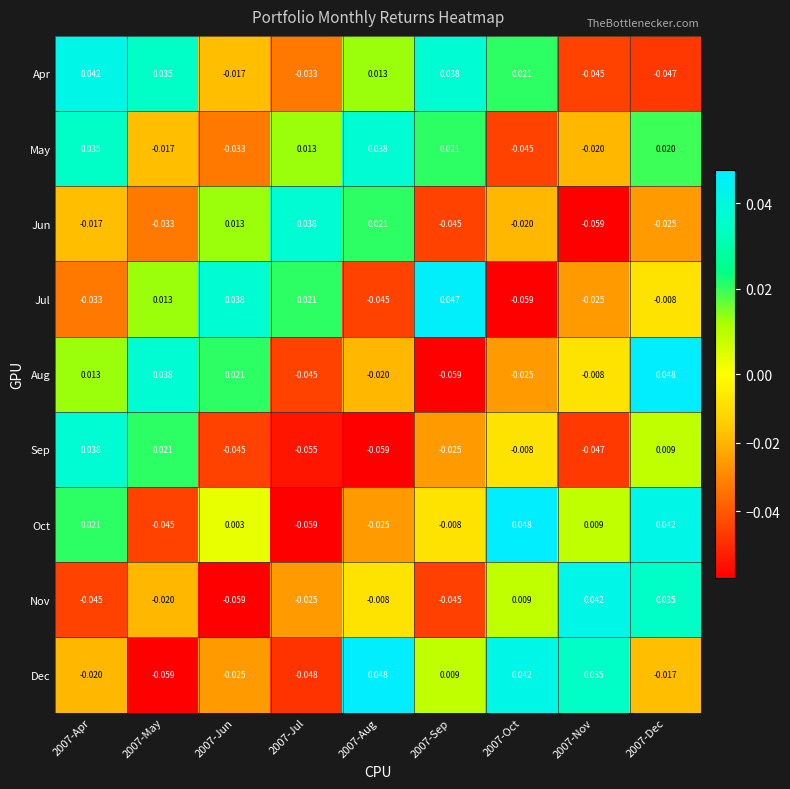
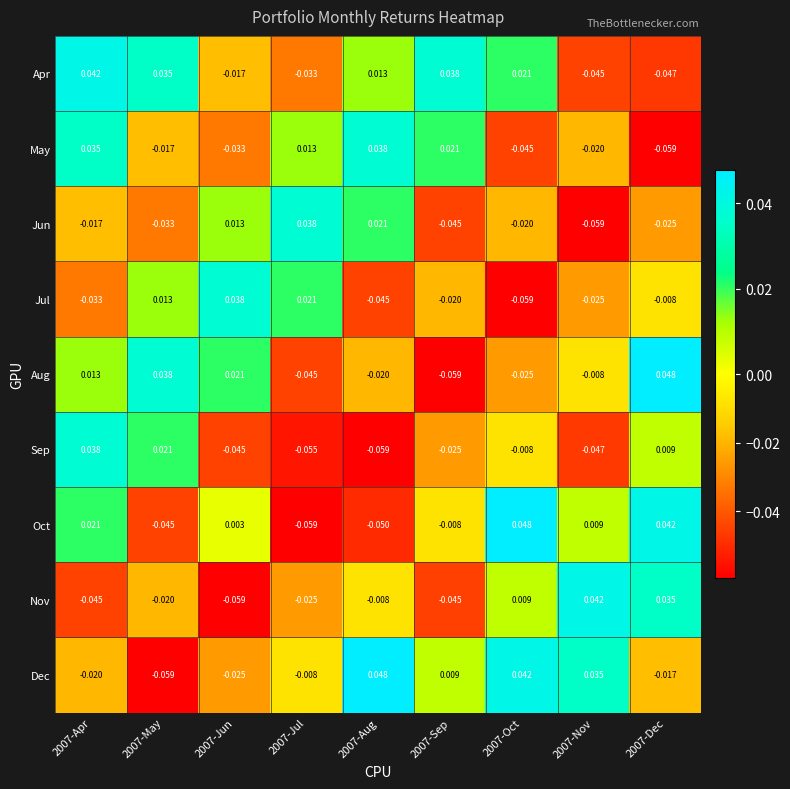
May, 2007-Dec: 0.020 -> -0.059
Jul, 2007-Sep: 0.047 -> -0.020
Oct, 2007-Aug: -0.025 -> -0.050
Dec, 2007-Jul: -0.048 -> -0.008
